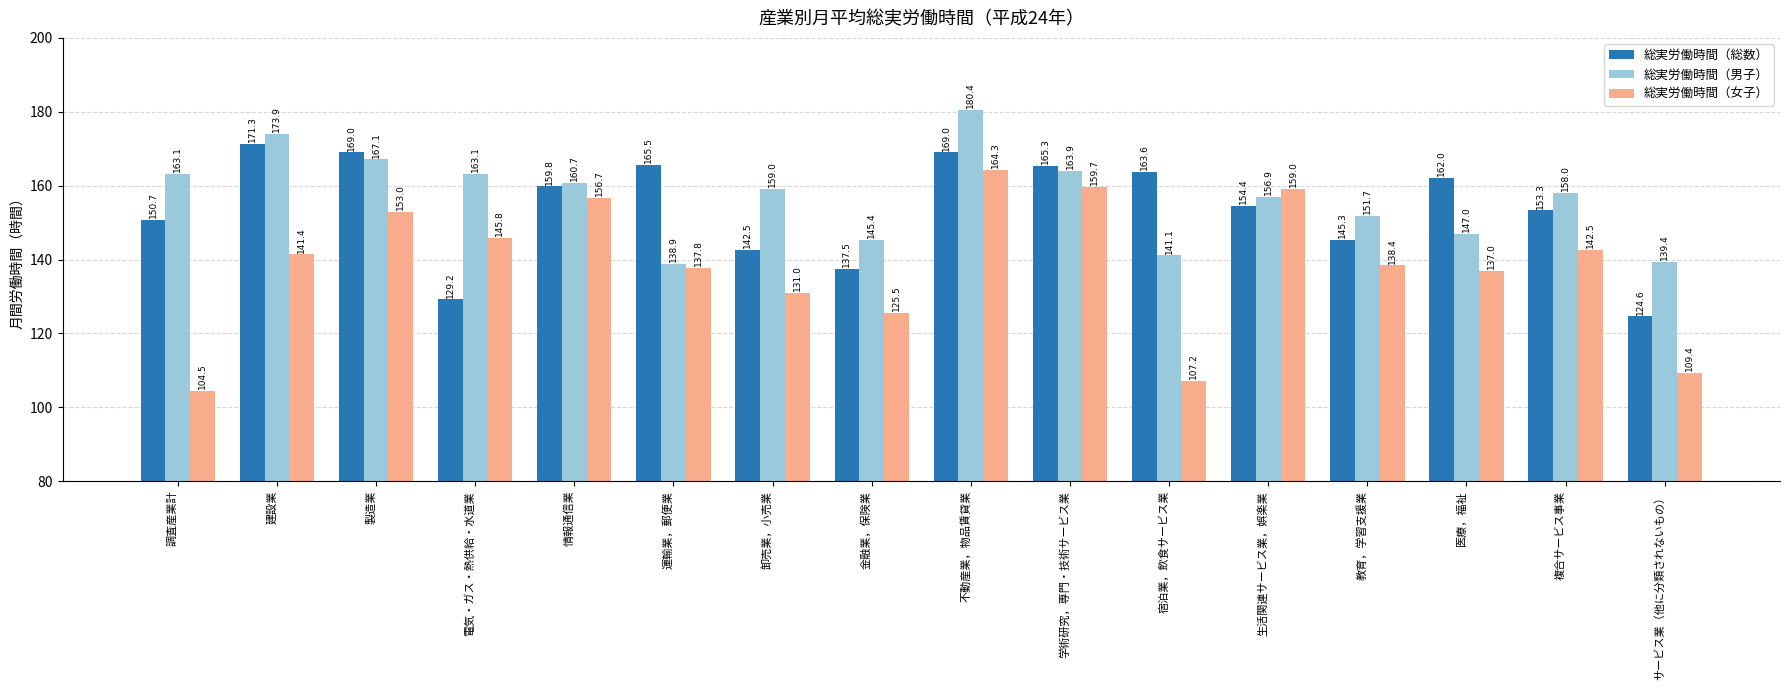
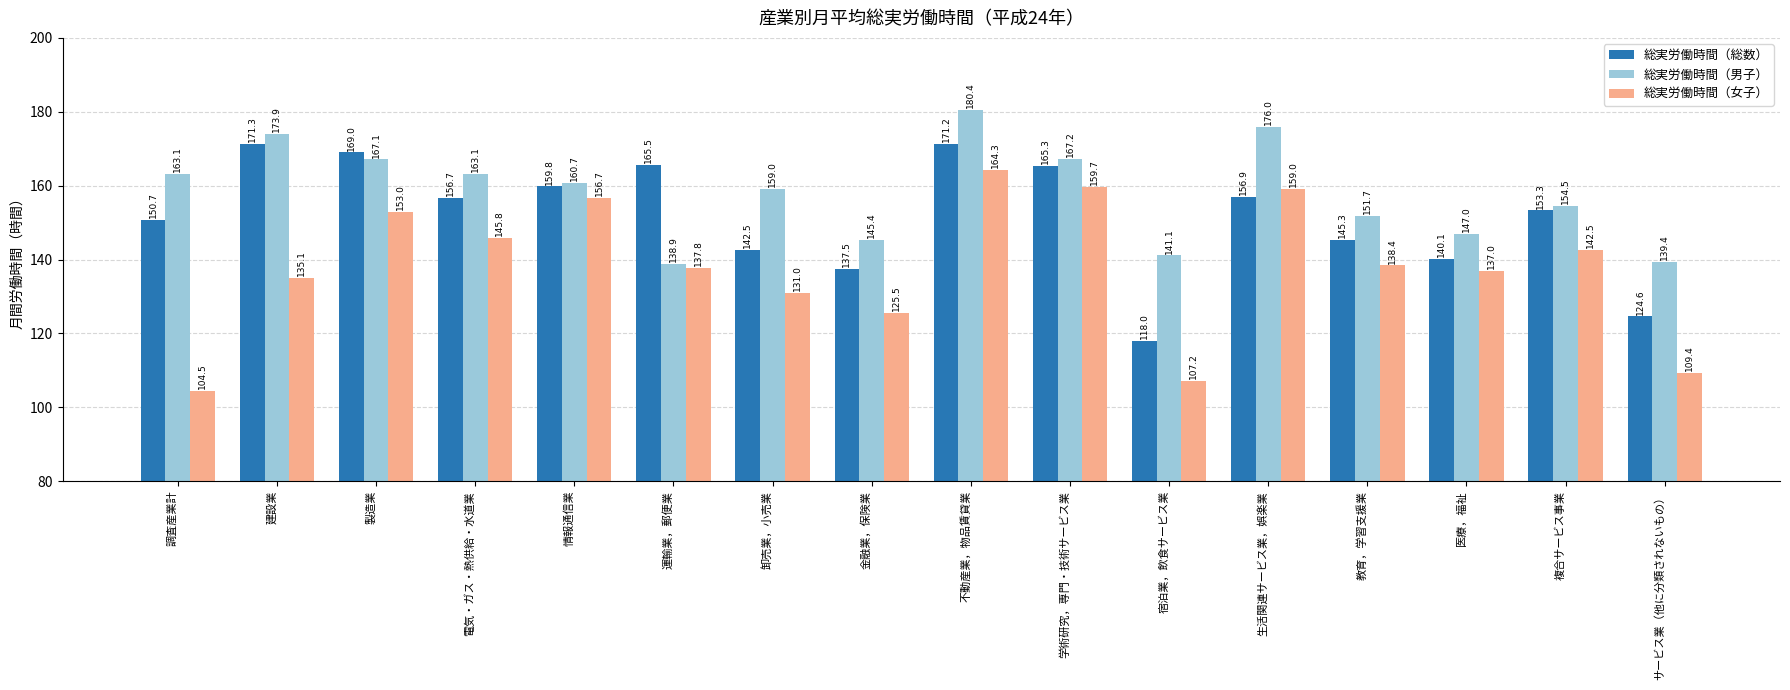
総実労働時間（女子）, 建設業: 141.4 -> 135.1
総実労働時間（総数）, 電気・ガス・熱供給・水道業: 129.2 -> 156.7
総実労働時間（総数）, 不動産業，物品賃貸業: 169.0 -> 171.2
総実労働時間（男子）, 学術研究，専門・技術サービス業: 163.9 -> 167.2
総実労働時間（総数）, 宿泊業，飲食サービス業: 163.6 -> 118.0
総実労働時間（総数）, 生活関連サービス業，娯楽業: 154.4 -> 156.9
総実労働時間（男子）, 生活関連サービス業，娯楽業: 156.9 -> 176.0
総実労働時間（総数）, 医療，福祉: 162.0 -> 140.1
総実労働時間（男子）, 複合サービス事業: 158.0 -> 154.5
